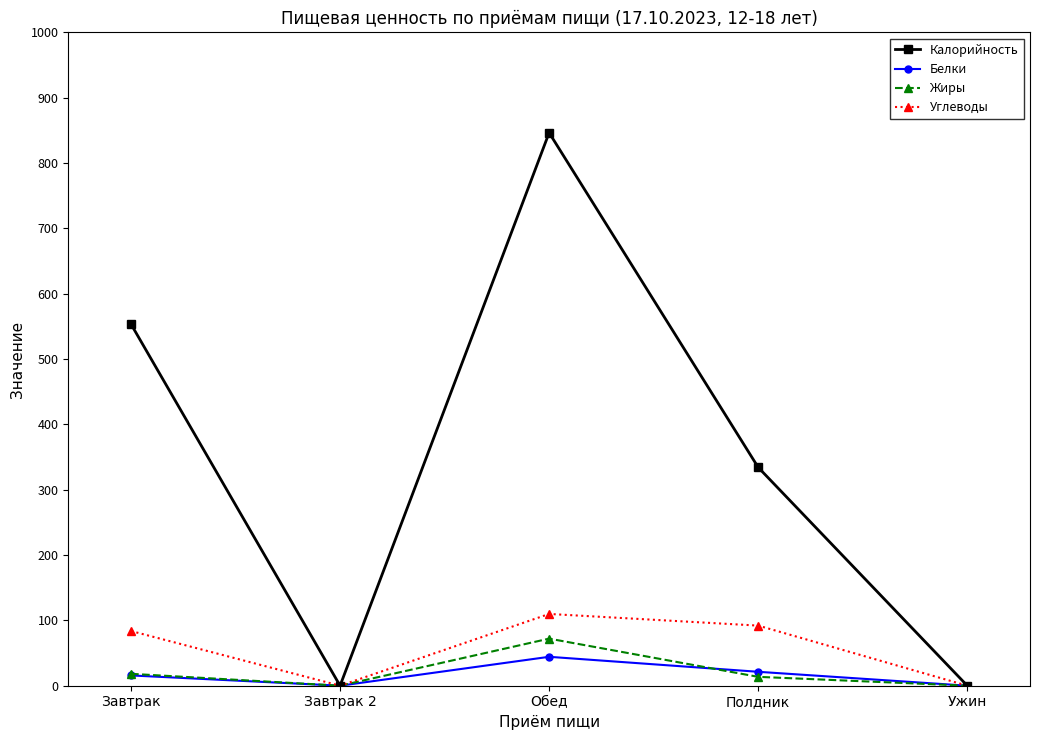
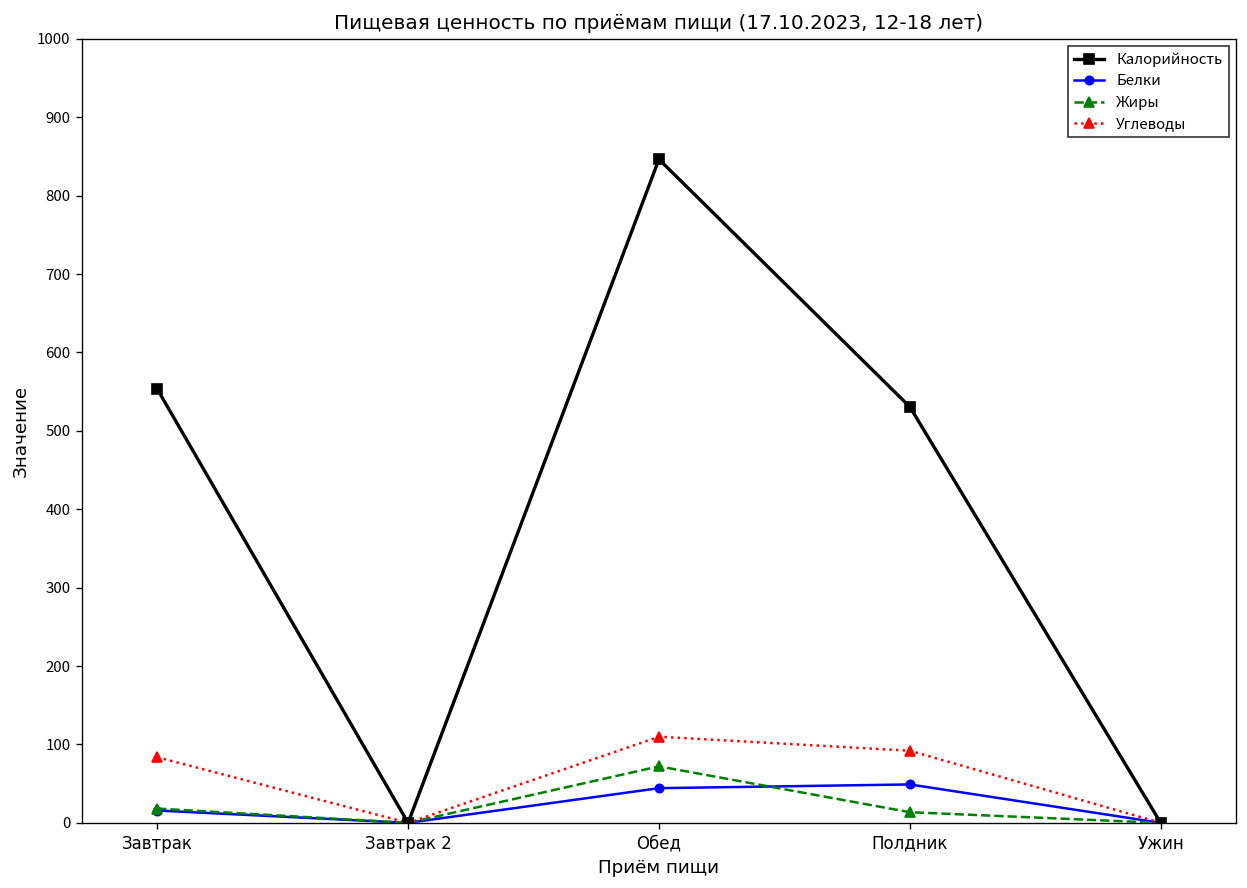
Калорийность, Полдник: 330 -> 530
Белки, Полдник: 20 -> 50
